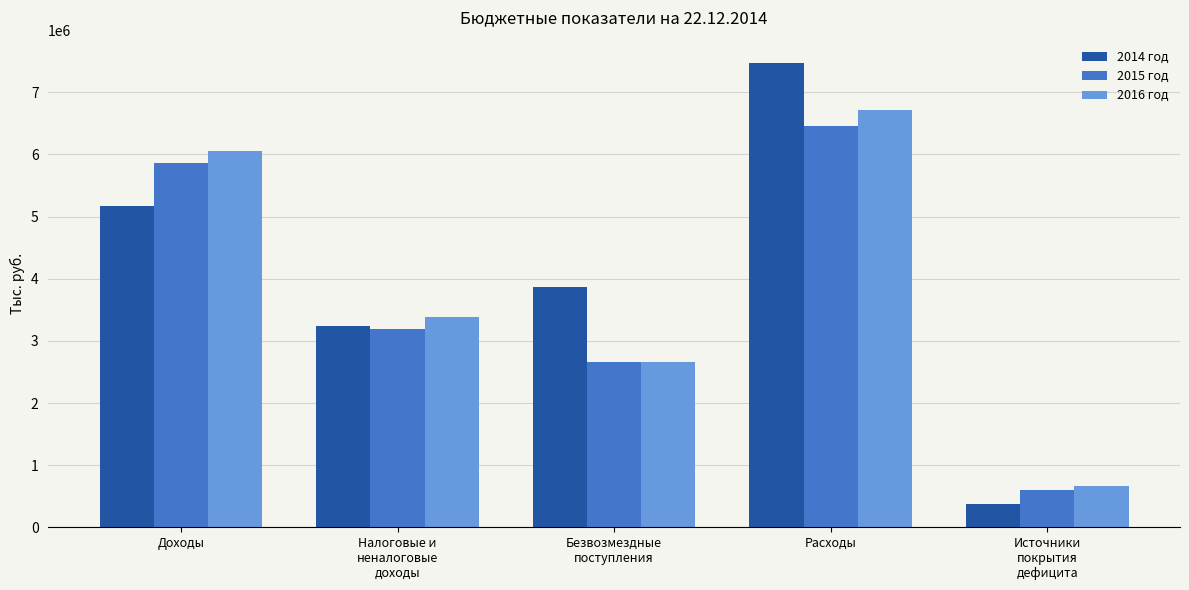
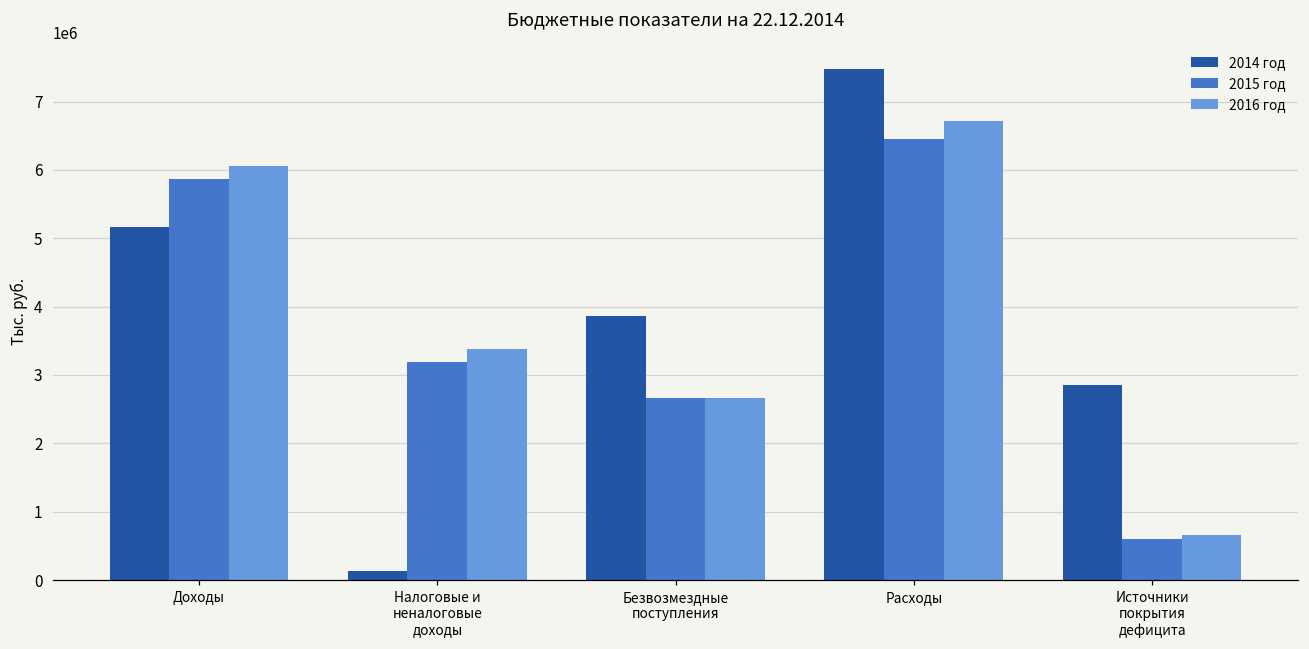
2014 год, Налоговые и неналоговые доходы: 3200000 -> 100000
2014 год, Источники покрытия дефицита: 400000 -> 2900000
